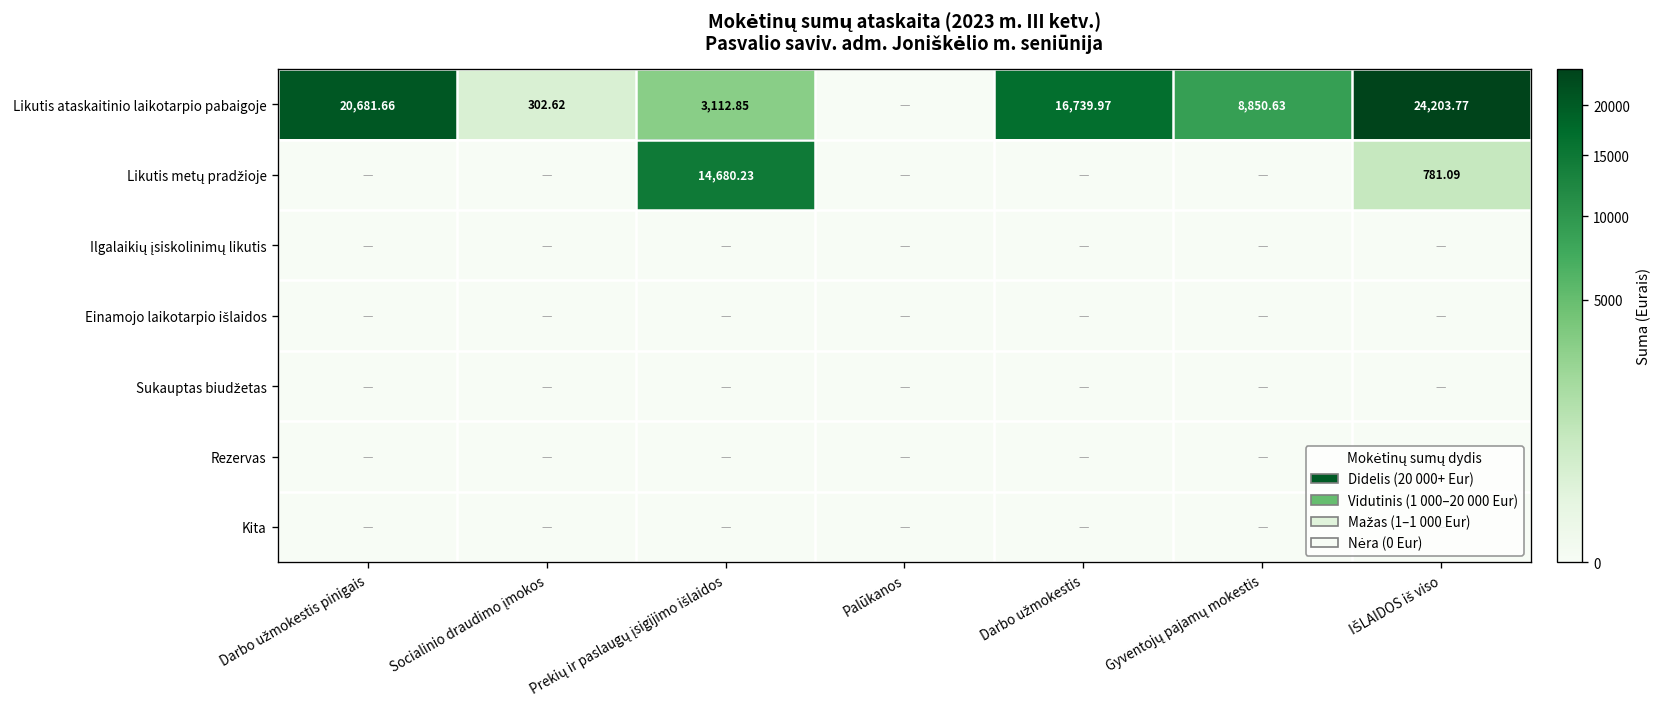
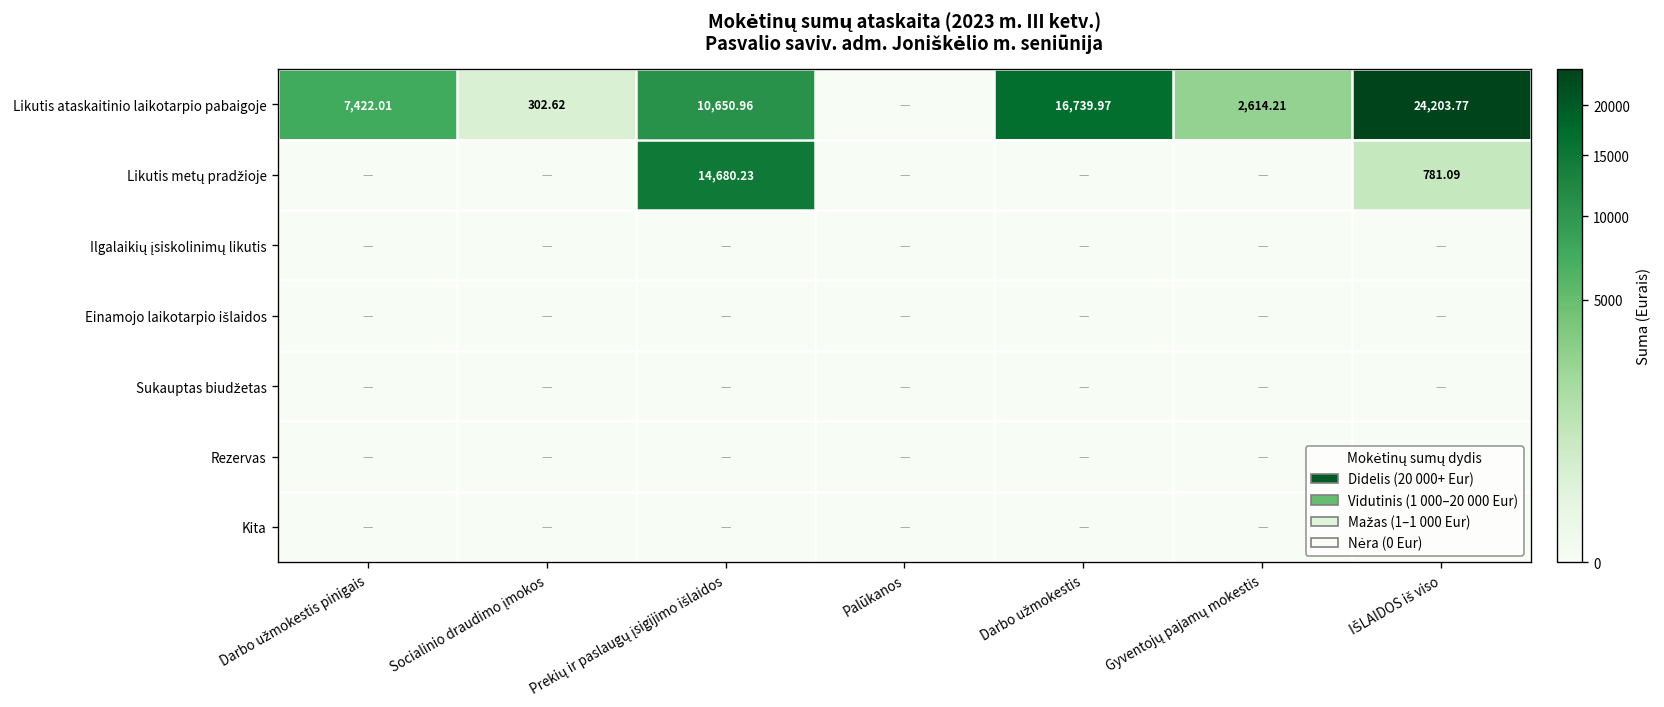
Likutis ataskaitinio laikotarpio pabaigoje, Darbo užmokestis pinigais: 20,681.66 -> 7,422.01
Likutis ataskaitinio laikotarpio pabaigoje, Prekių ir paslaugų įsigijimo išlaidos: 3,112.85 -> 10,650.96
Likutis ataskaitinio laikotarpio pabaigoje, Gyventojų pajamų mokestis: 8,850.63 -> 2,614.21
